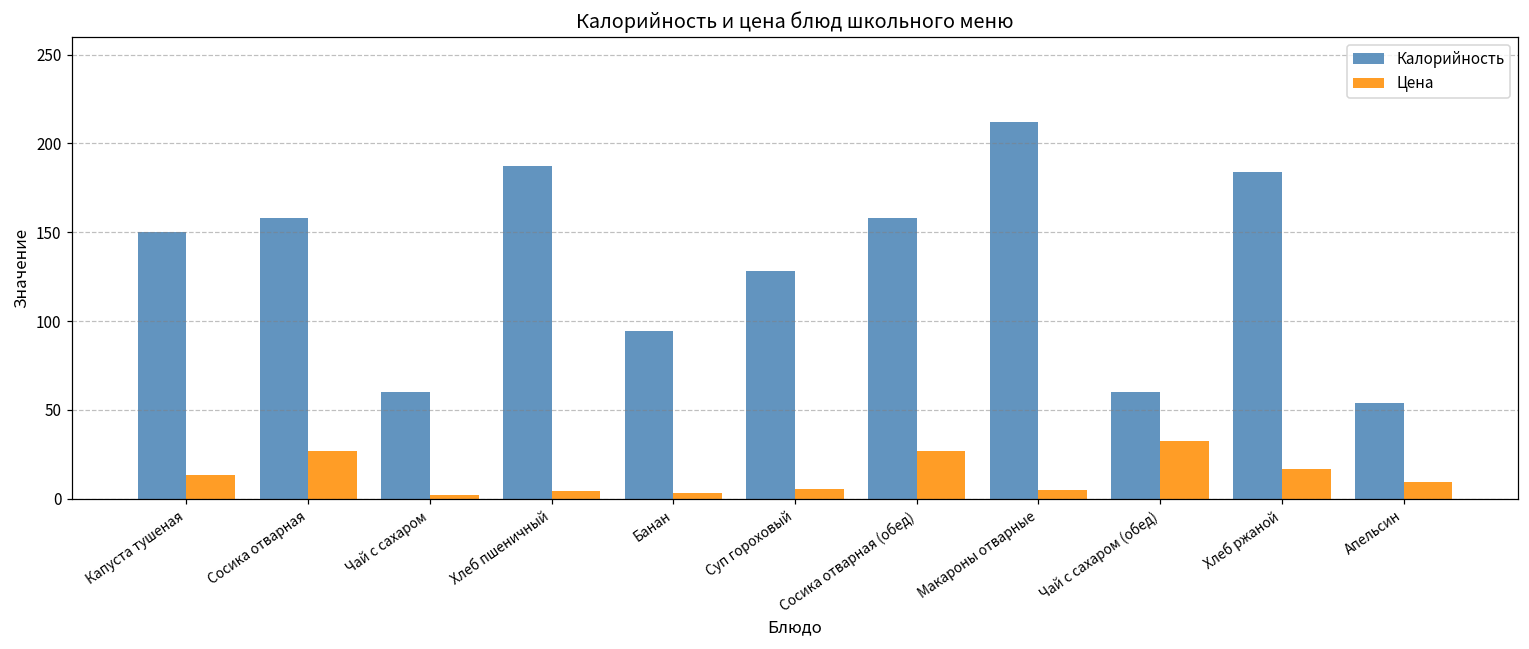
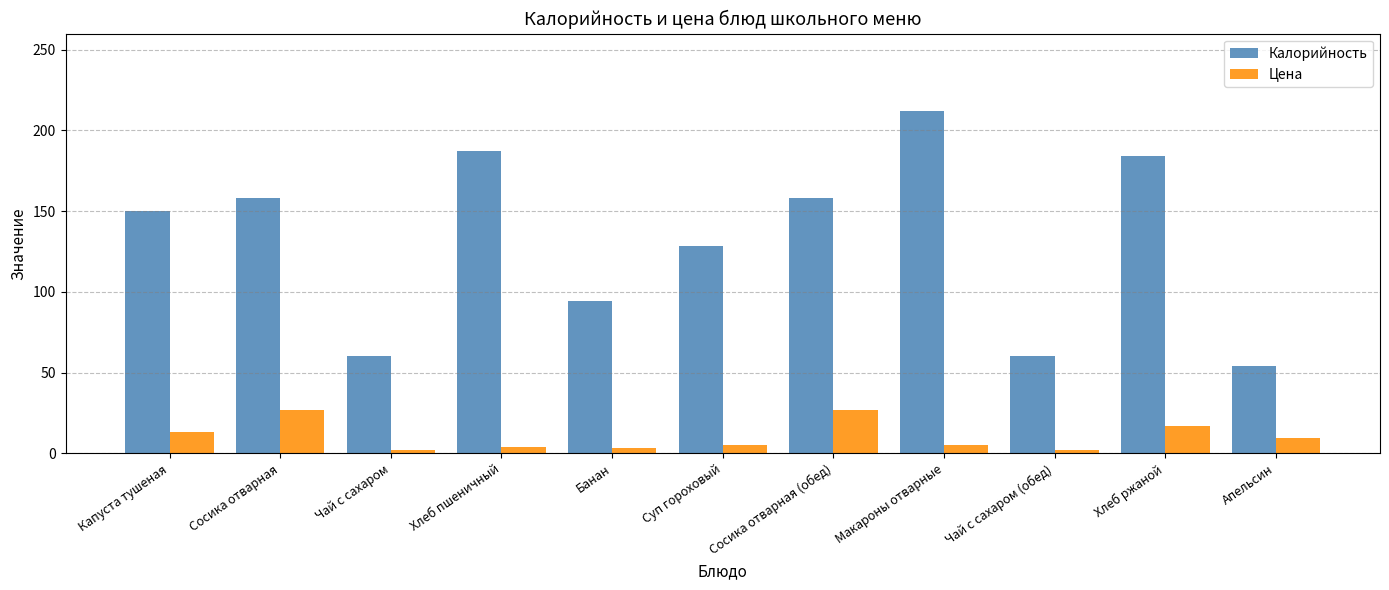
Цена, Чай с сахаром (обед): 33 -> 2
